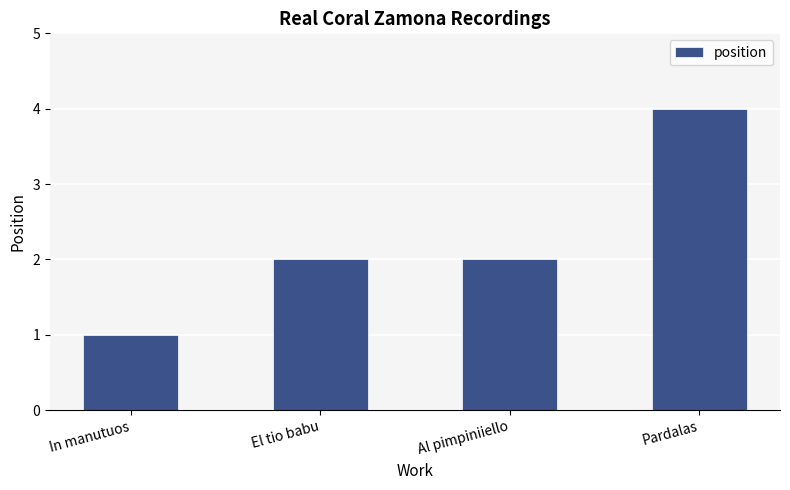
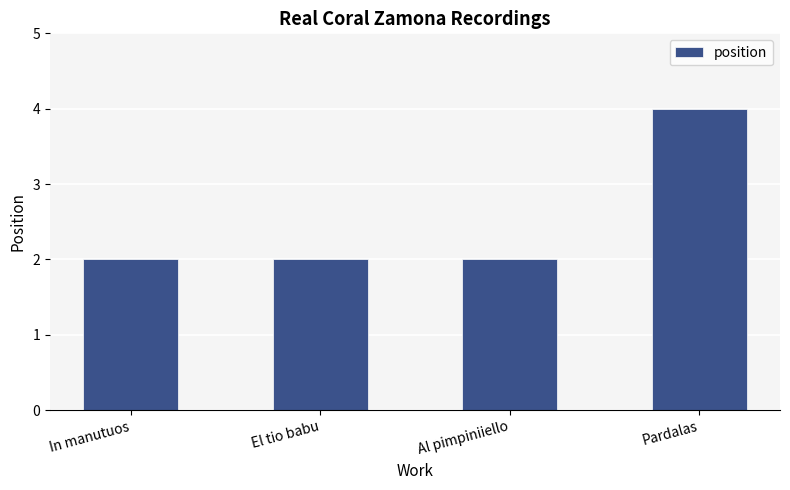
In manutuos: 1 -> 2
